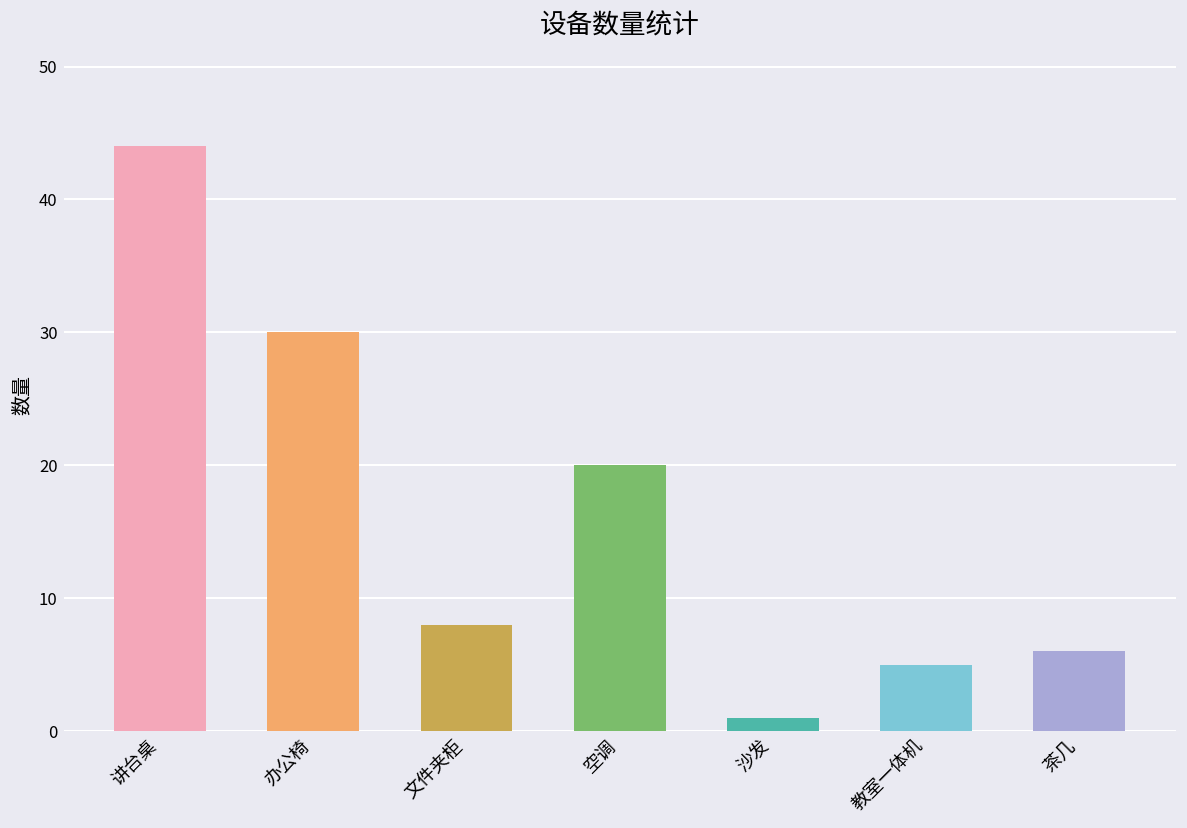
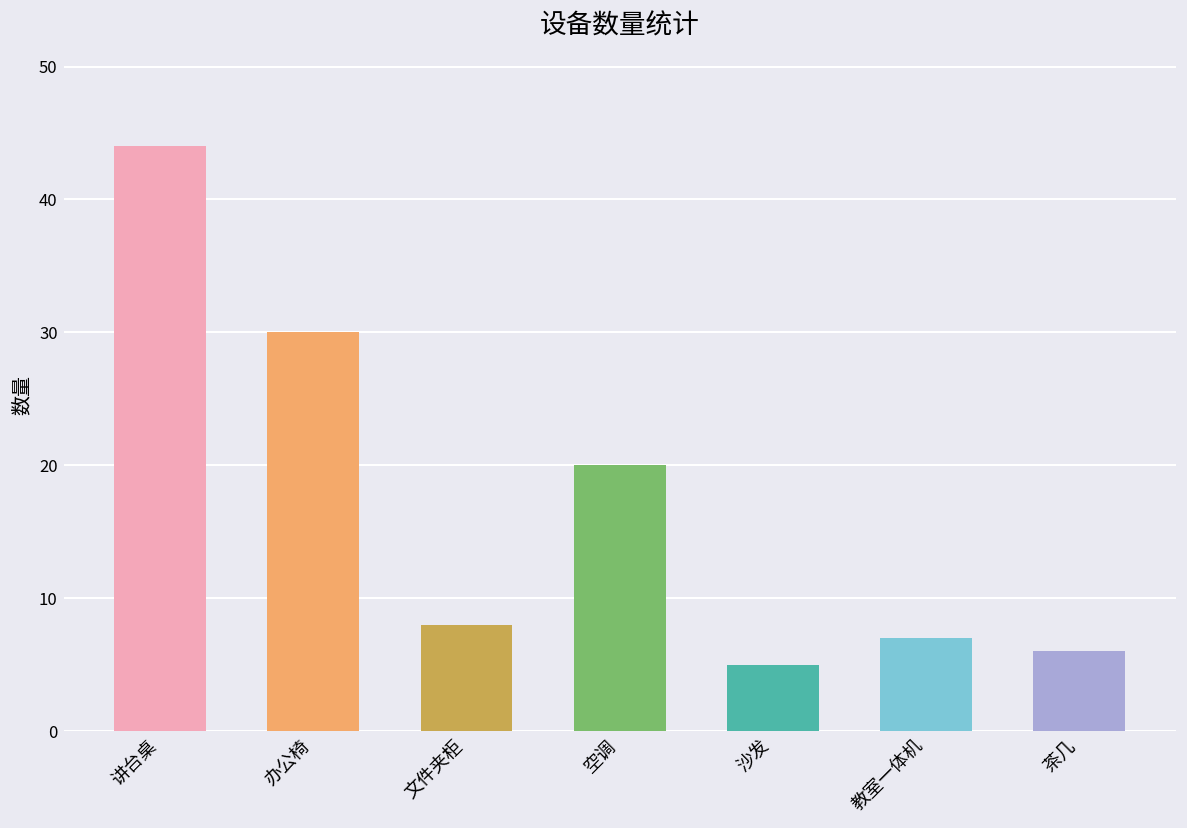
沙发: 1 -> 5
教室一体机: 5 -> 7
